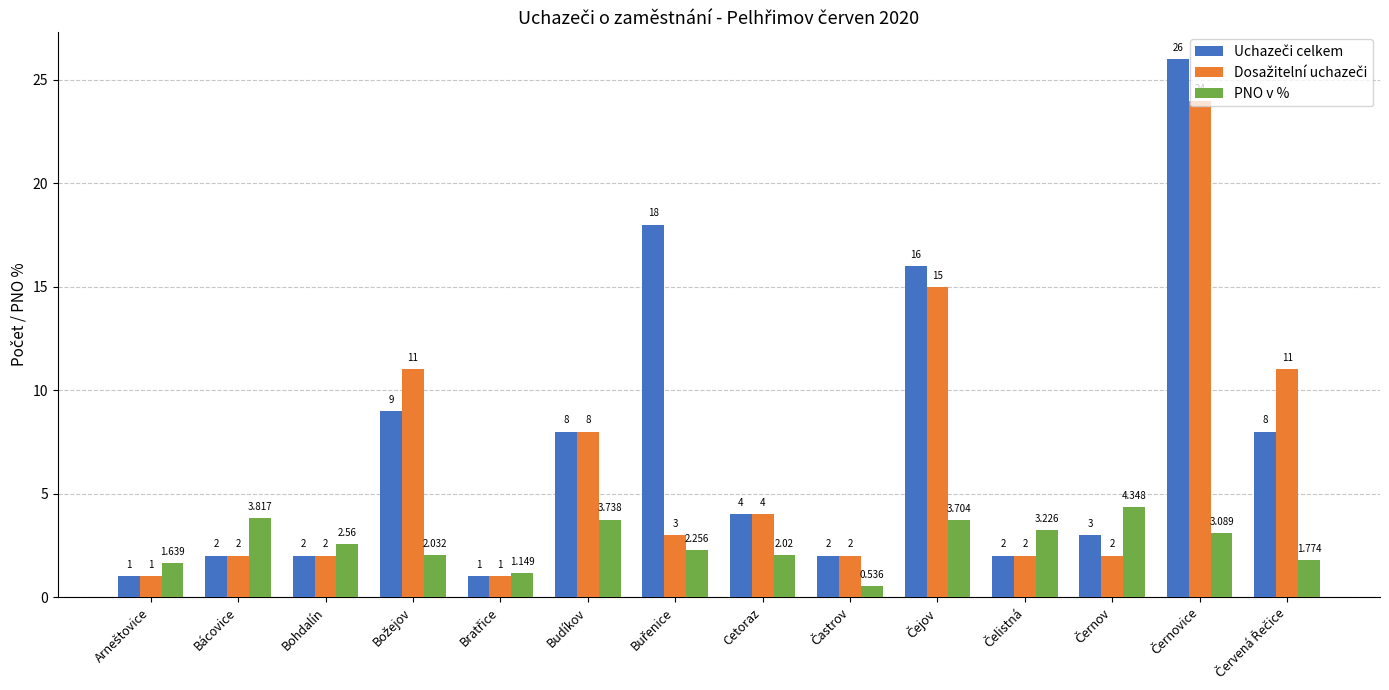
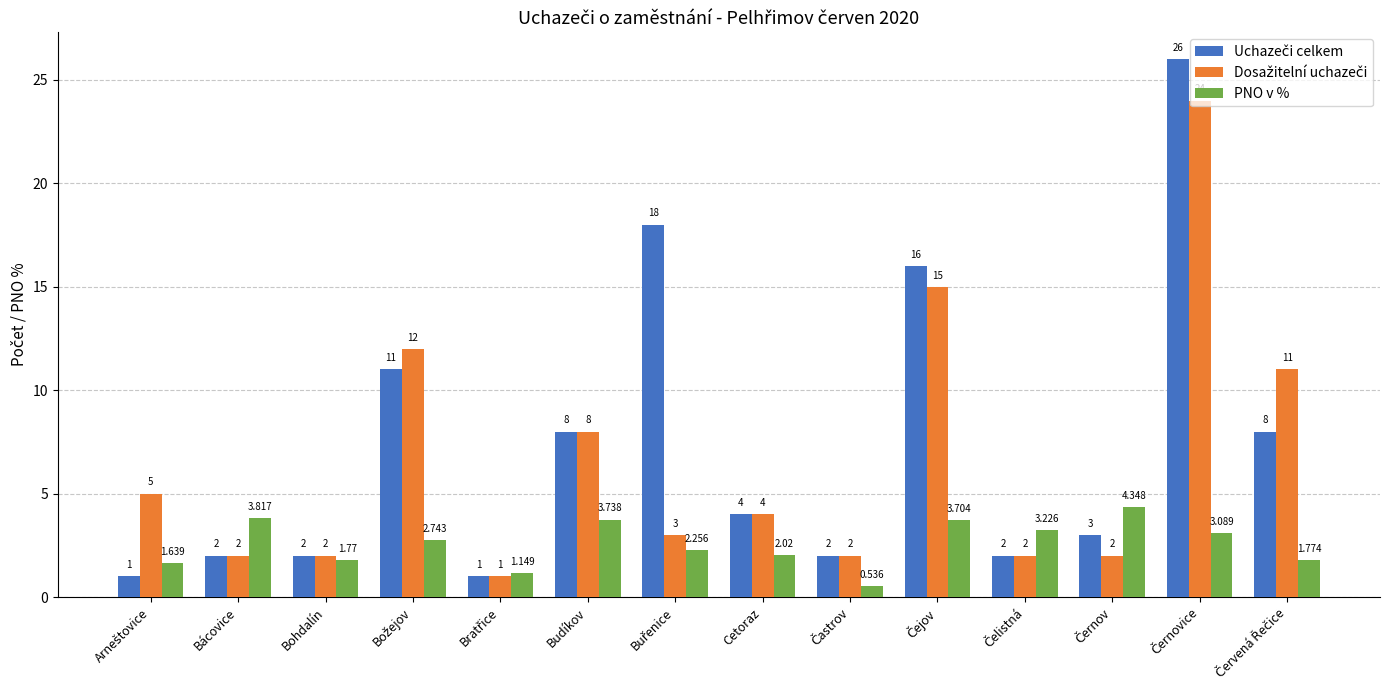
Dosažitelní uchazeči, Arneštovice: 1 -> 5
PNO v %, Bohdalín: 2.56 -> 1.77
Uchazeči celkem, Božejov: 9 -> 11
Dosažitelní uchazeči, Božejov: 11 -> 12
PNO v %, Božejov: 2.032 -> 2.743
